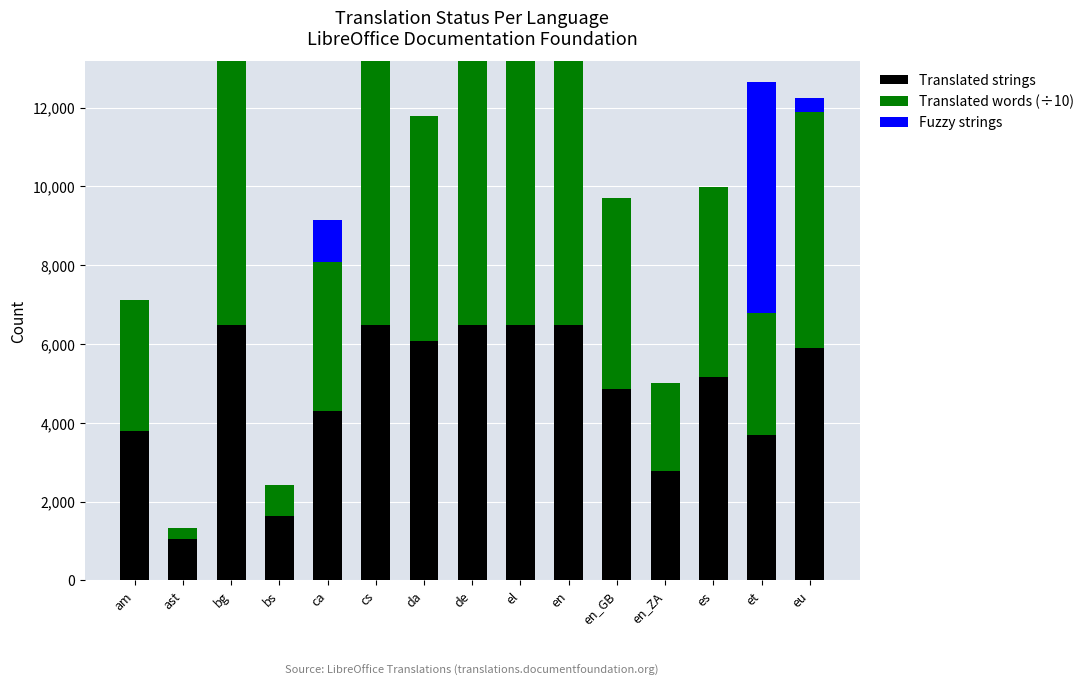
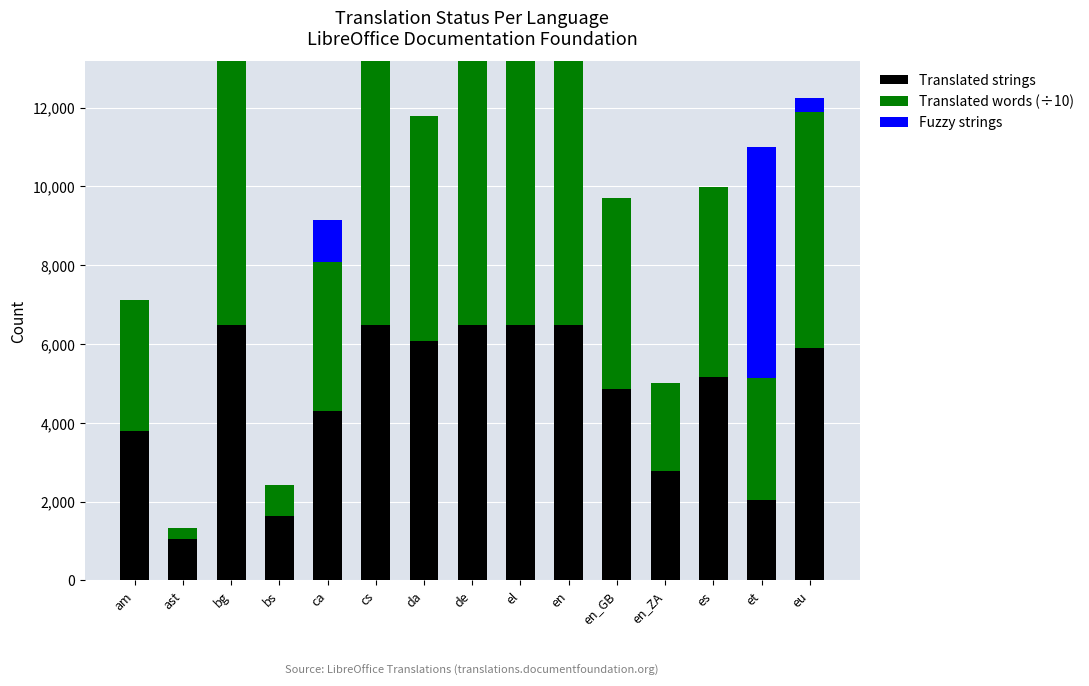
Translated strings, et: 3,700 -> 2,000
